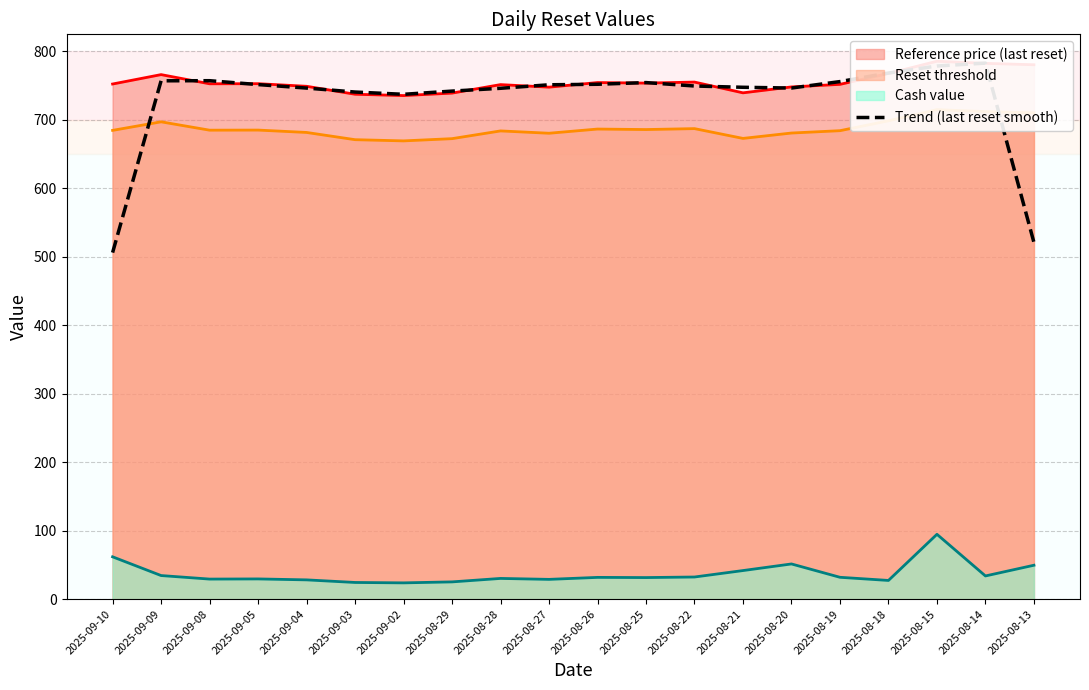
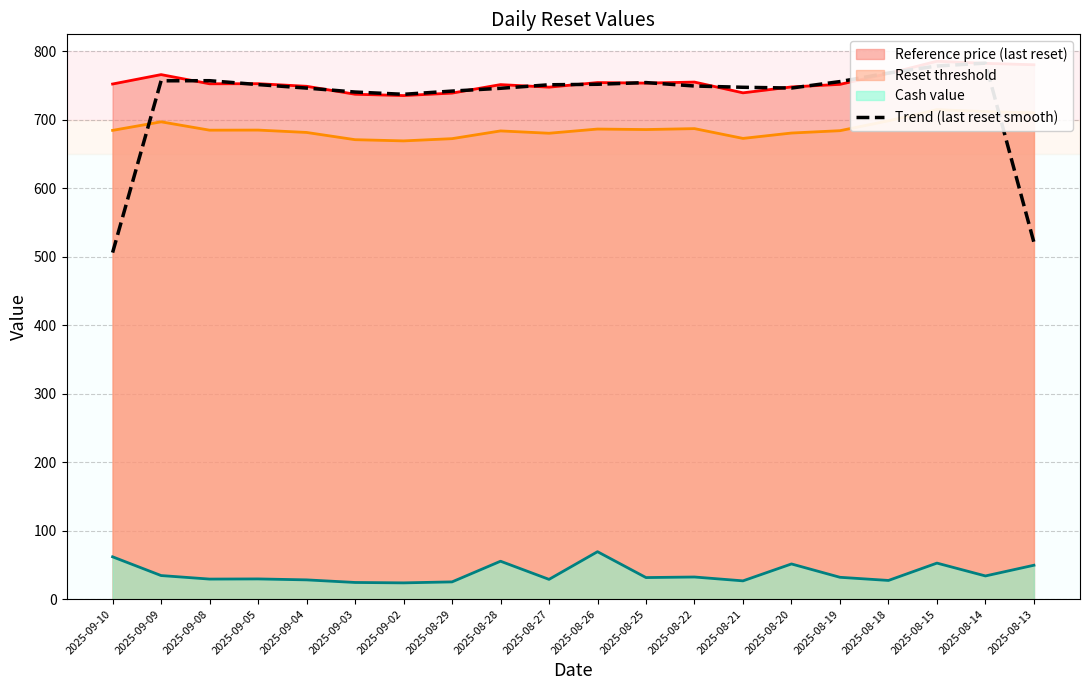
Cash value, 2025-08-28: 30 -> 60
Cash value, 2025-08-26: 30 -> 70
Cash value, 2025-08-21: 40 -> 30
Cash value, 2025-08-15: 90 -> 50
